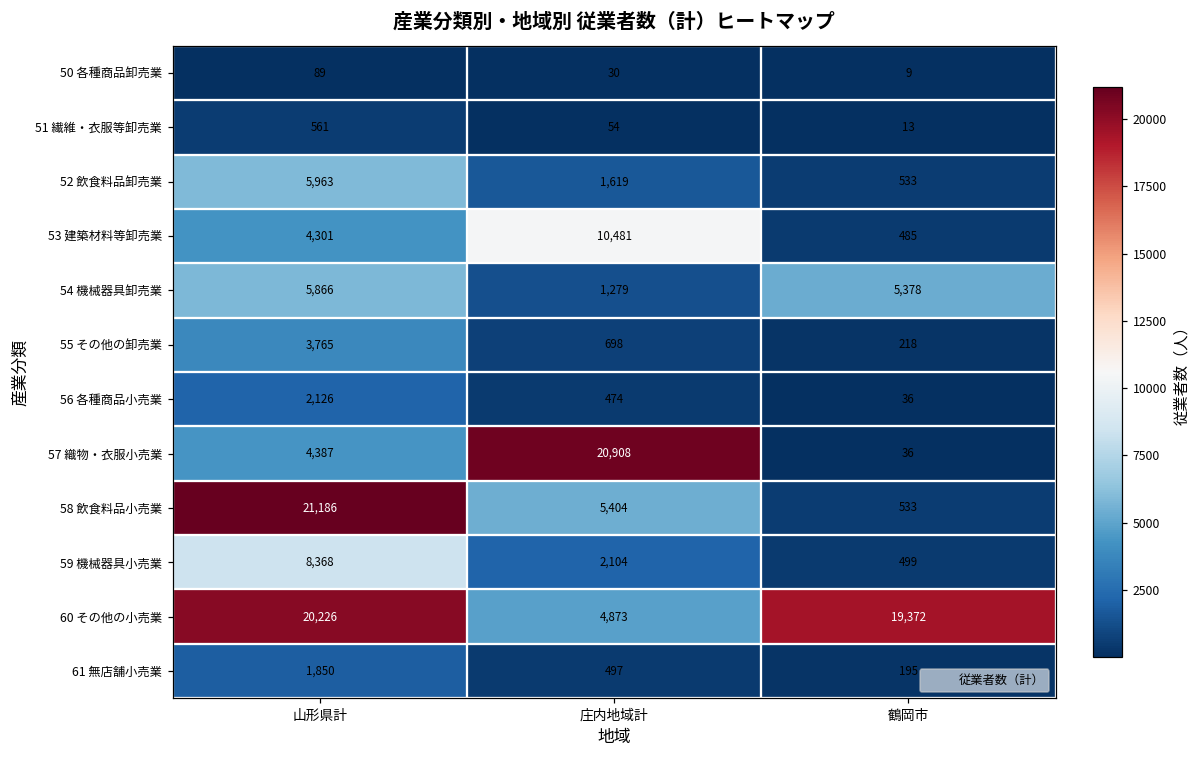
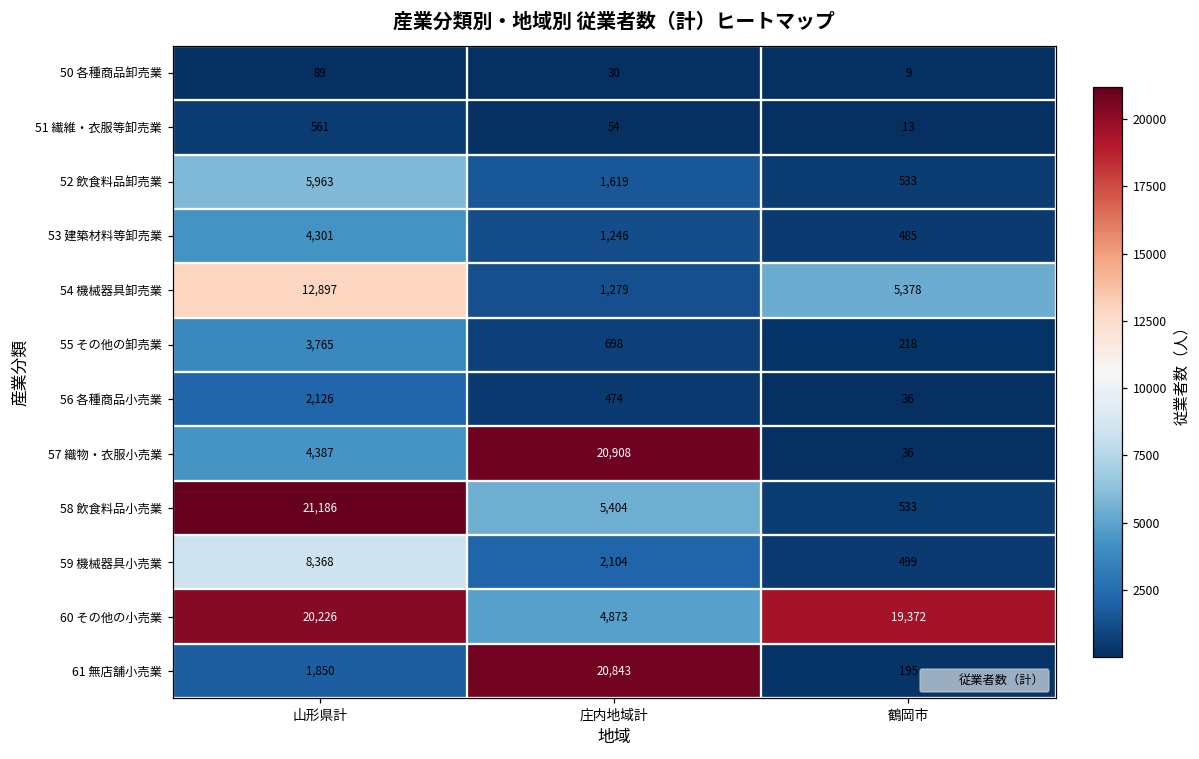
53 建築材料等卸売業, 庄内地域計: 10,481 -> 1,246
54 機械器具卸売業, 山形県計: 5,866 -> 12,897
61 無店舗小売業, 庄内地域計: 497 -> 20,843
